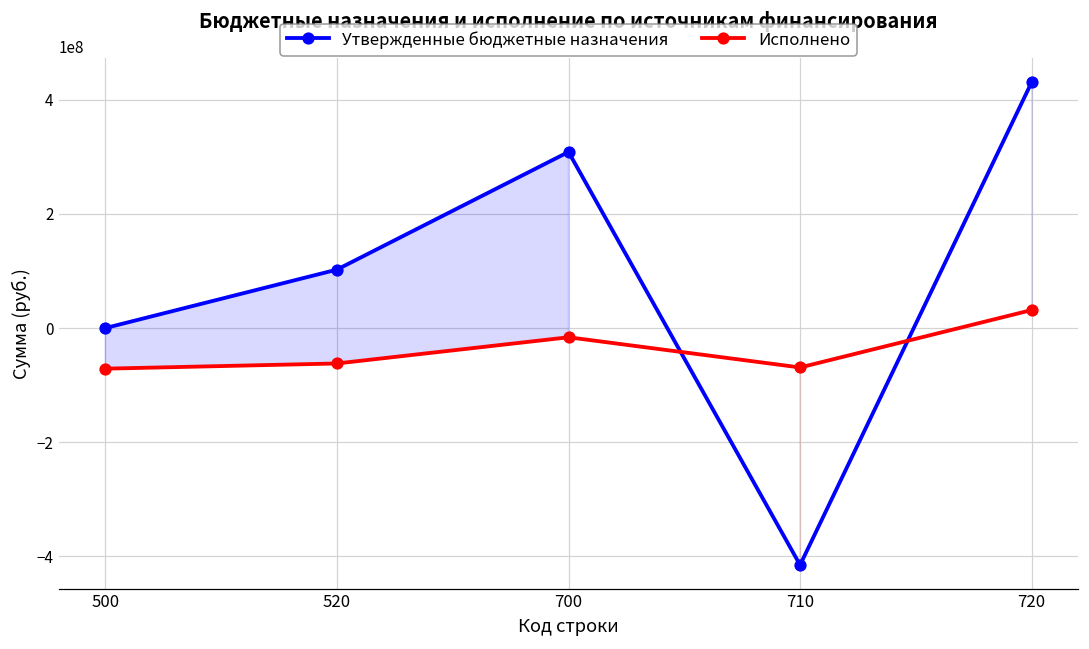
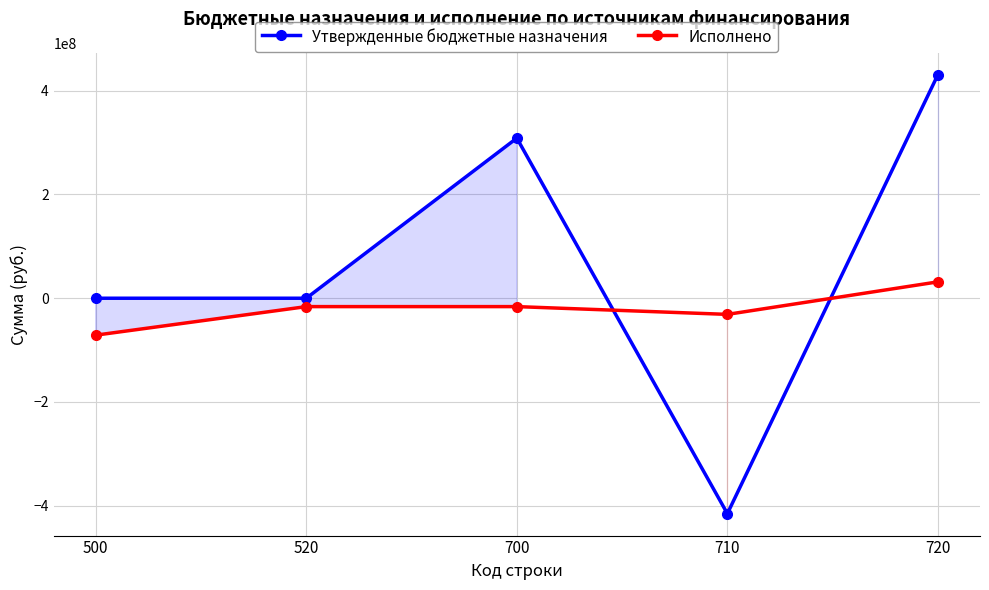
Утвержденные бюджетные назначения, 520: 100000000 -> 0
Исполнено, 520: -60000000 -> -20000000
Исполнено, 710: -70000000 -> -30000000
